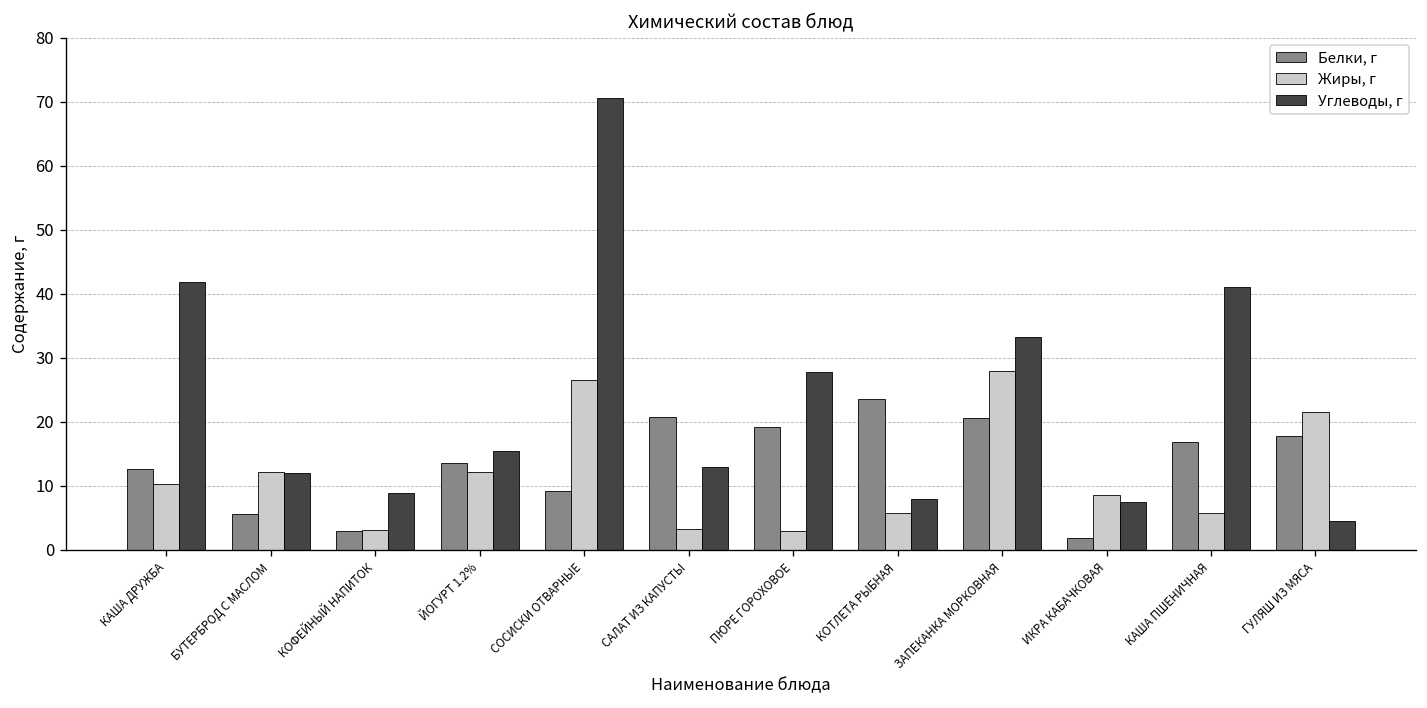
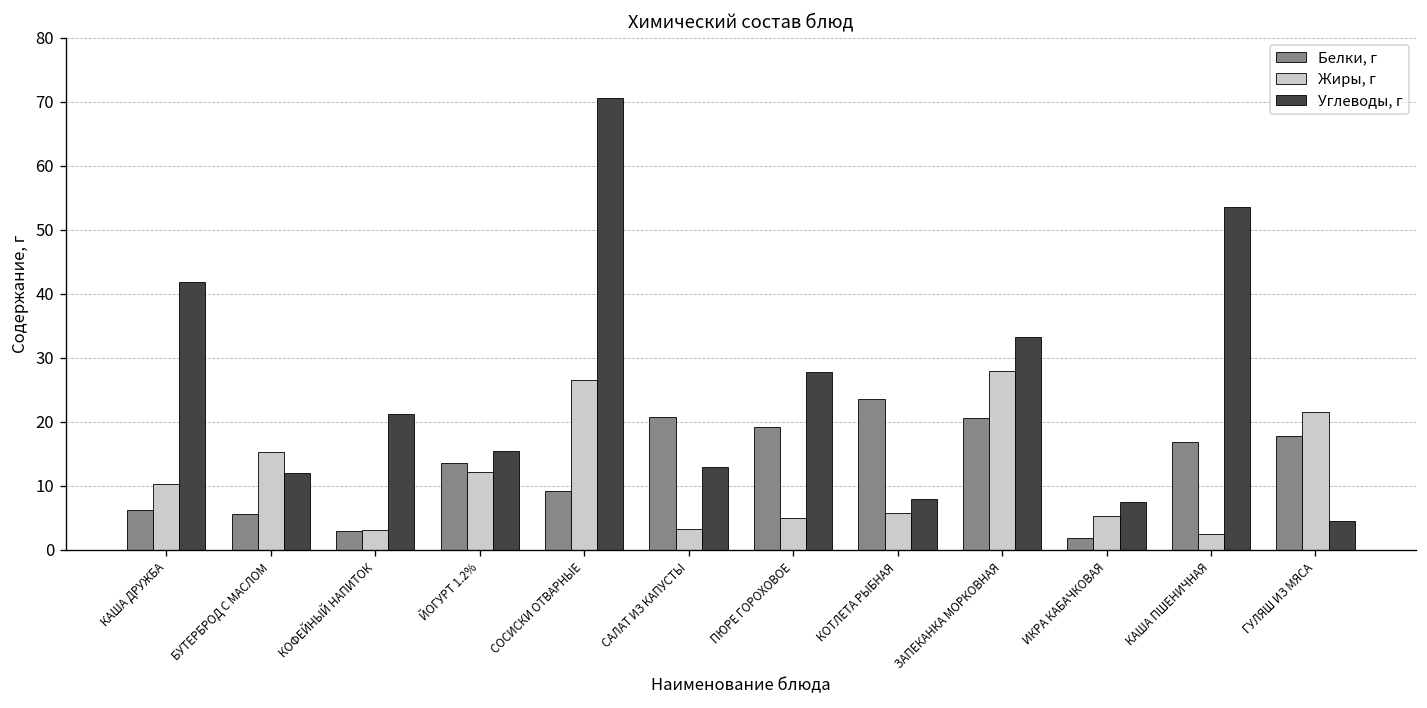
Белки, г, КАША ДРУЖБА: 13 -> 6
Жиры, г, БУТЕРБРОД С МАСЛОМ: 12 -> 15
Углеводы, г, КОФЕЙНЫЙ НАПИТОК: 9 -> 21
Жиры, г, ПЮРЕ ГОРОХОВОЕ: 3 -> 5
Жиры, г, ИКРА КАБАЧКОВАЯ: 9 -> 5
Жиры, г, КАША ПШЕНИЧНАЯ: 6 -> 2
Углеводы, г, КАША ПШЕНИЧНАЯ: 41 -> 54
